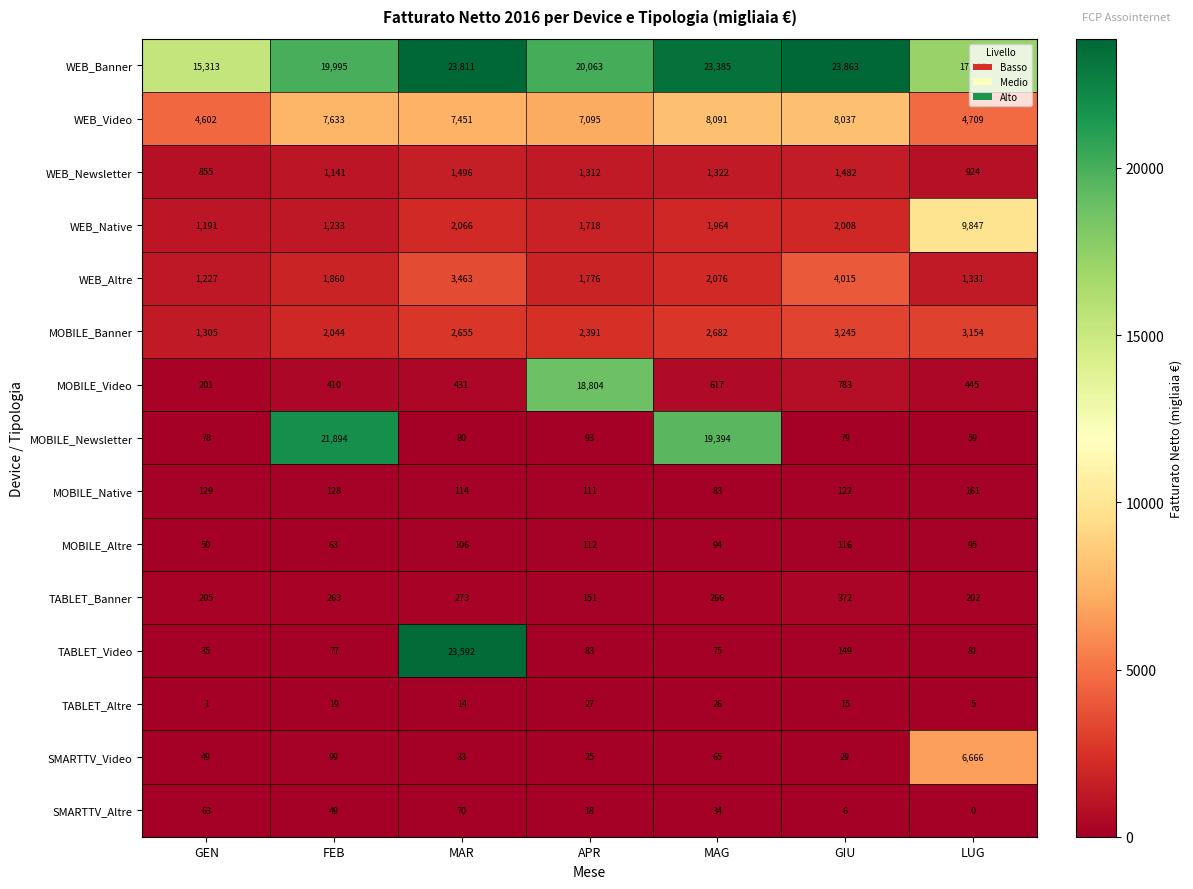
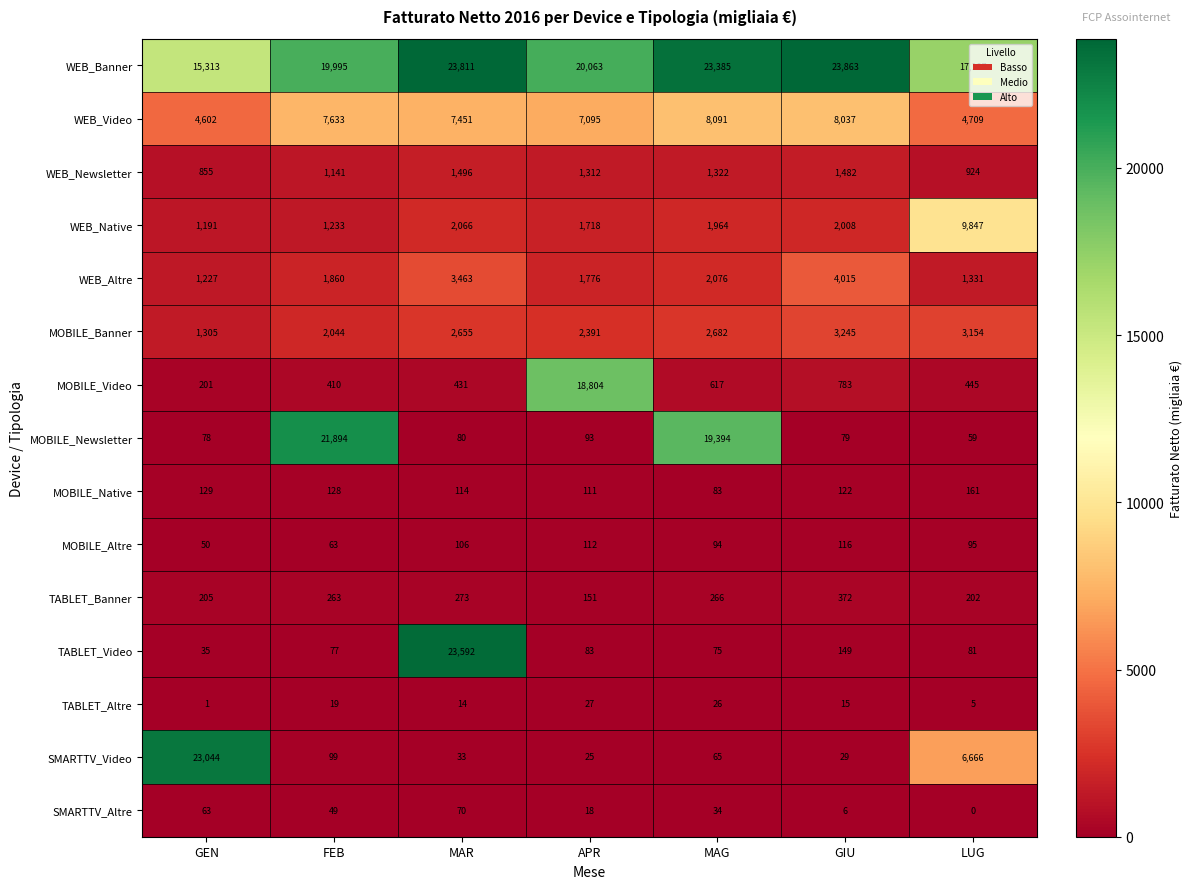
SMARTTV_Video, GEN: 49 -> 23,044
